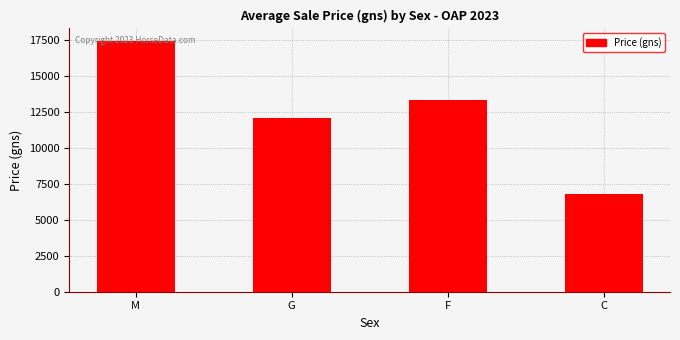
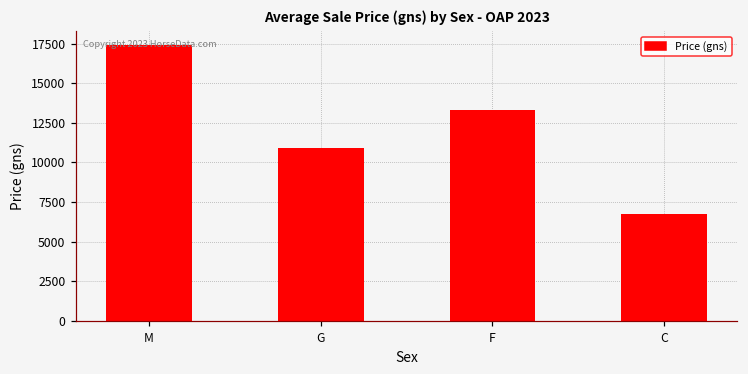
G: 12100 -> 10900
